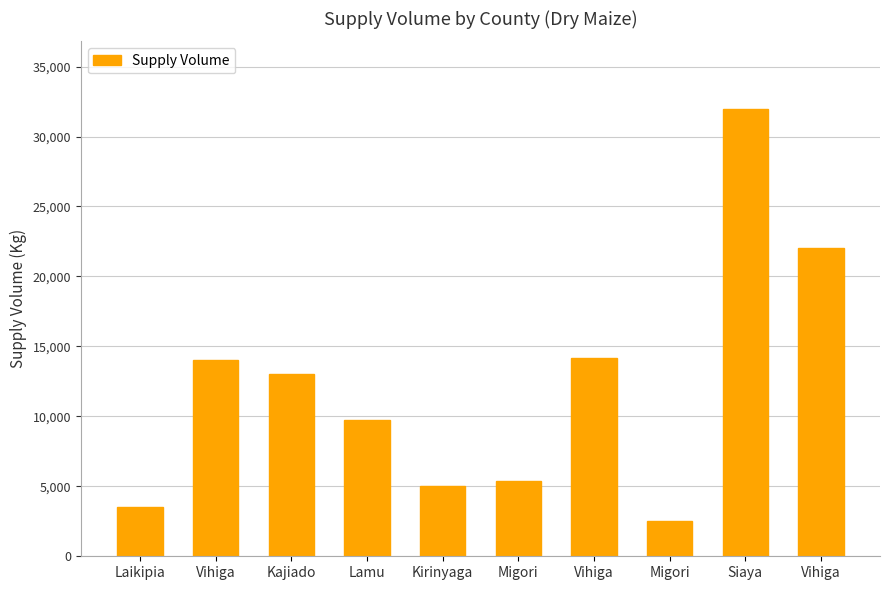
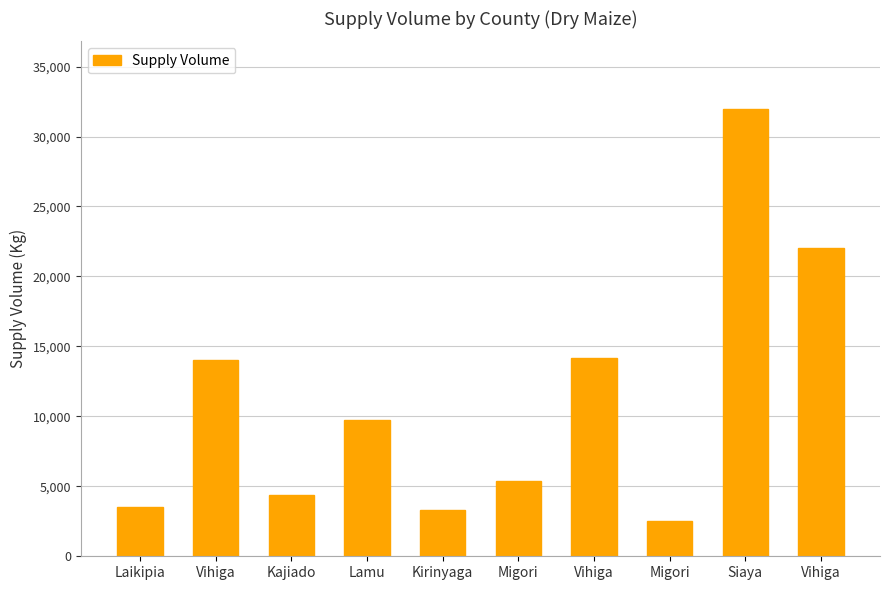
Kajiado: 13,000 -> 4,400
Kirinyaga: 5,000 -> 3,300
